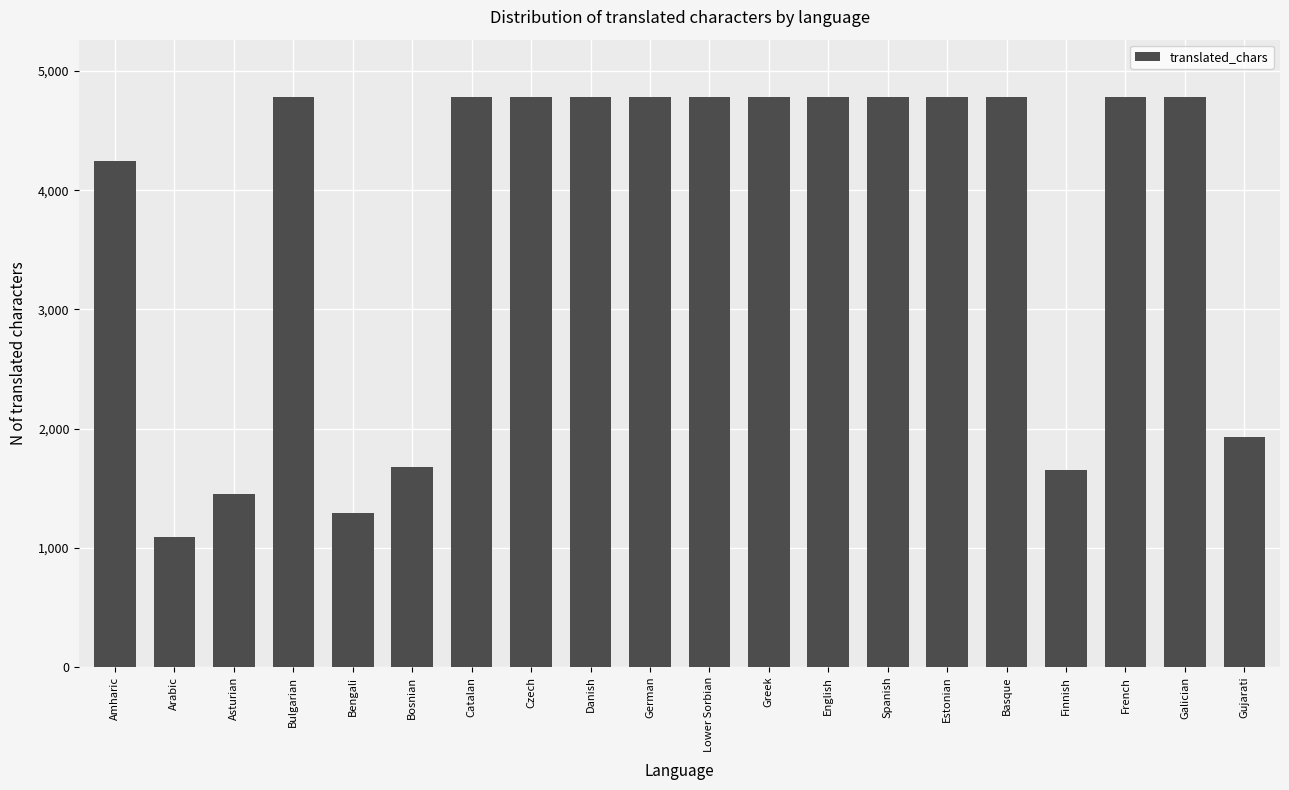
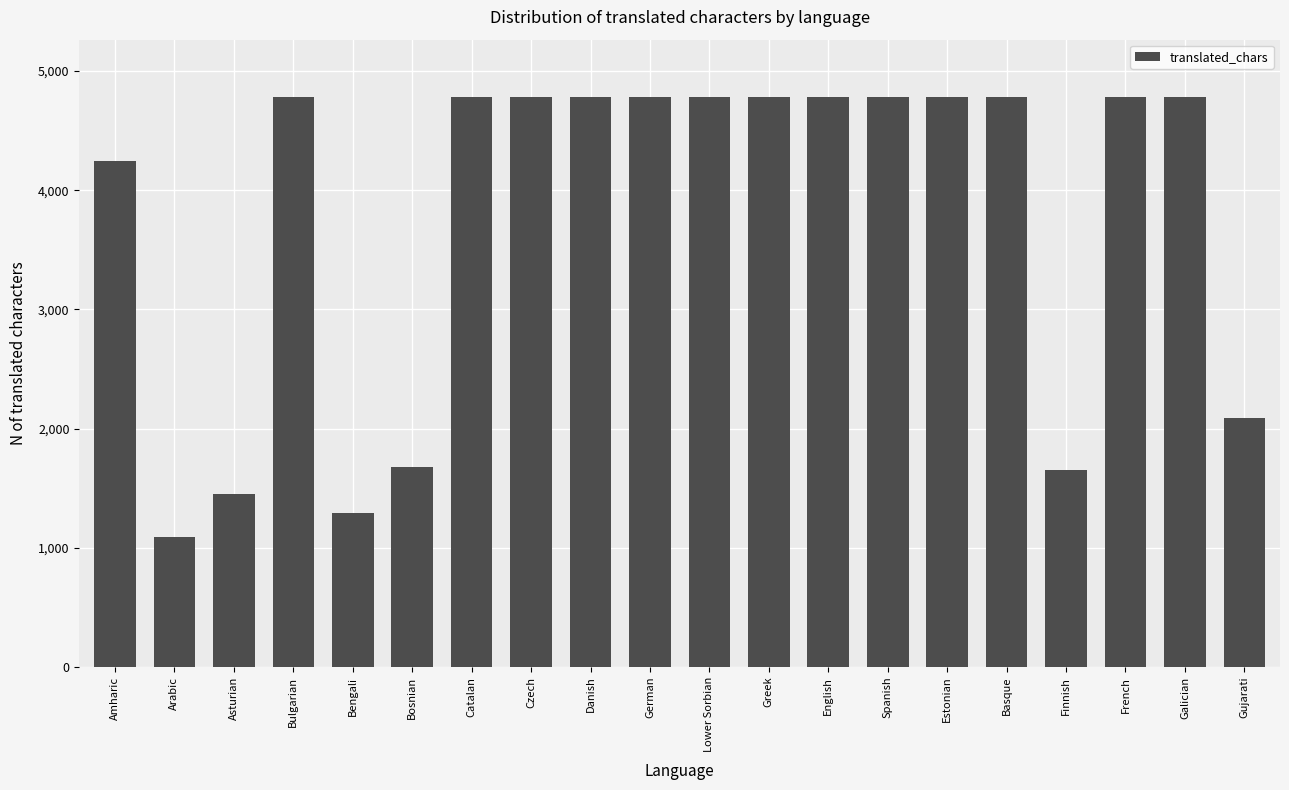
Gujarati: 1,930 -> 2,090
